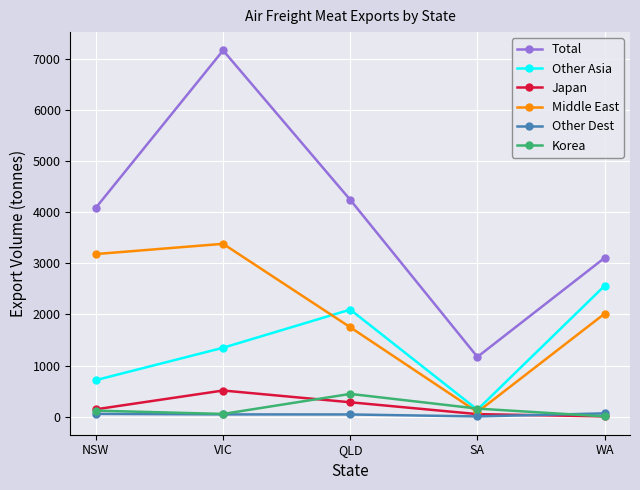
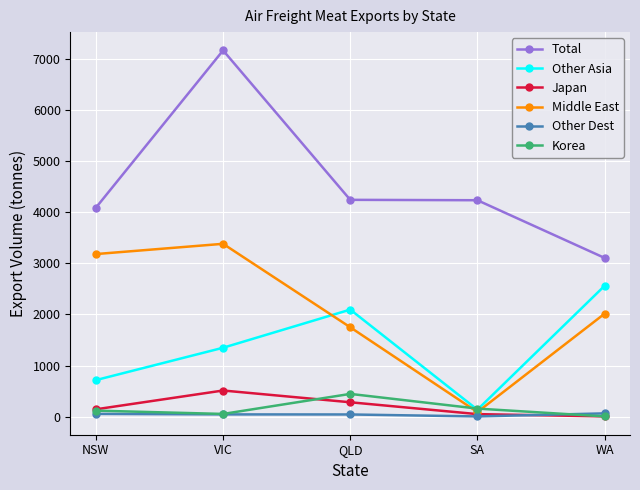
Total, SA: 1200 -> 4200
